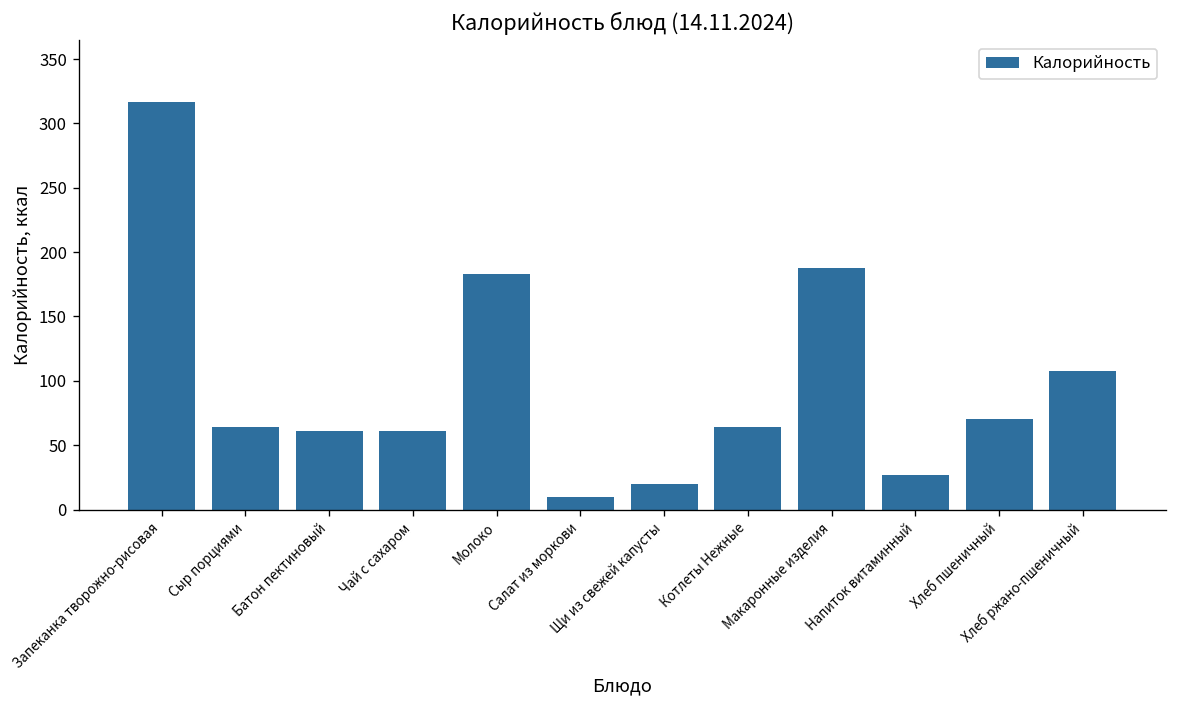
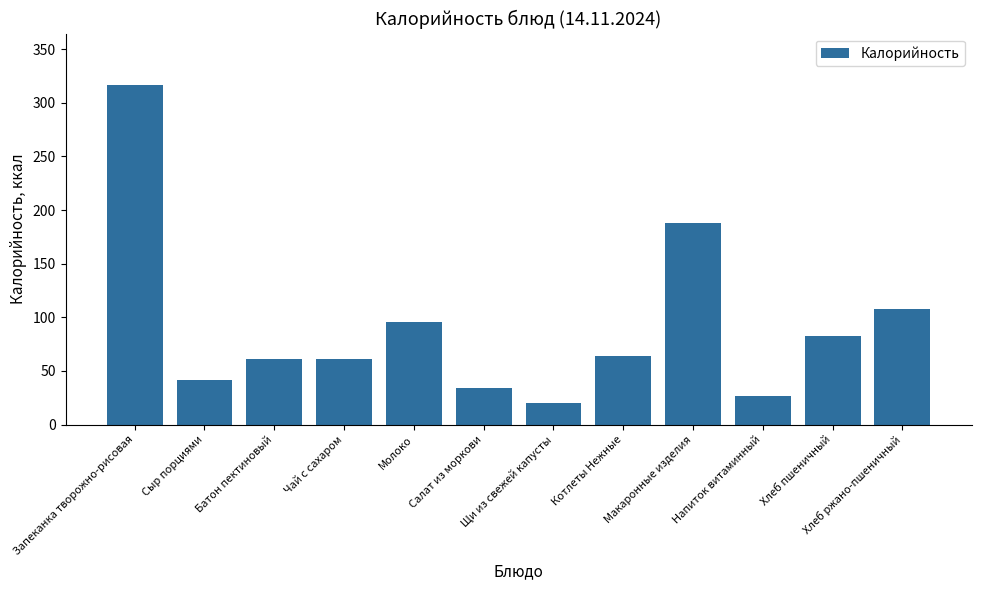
Сыр порциями: 64 -> 42
Молоко: 183 -> 96
Салат из моркови: 10 -> 34
Хлеб пшеничный: 70 -> 83
